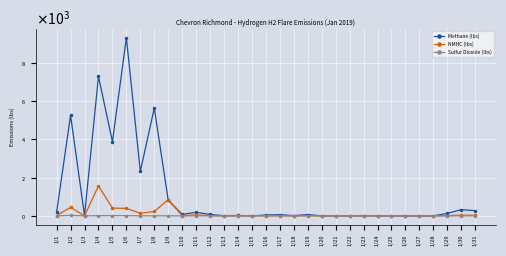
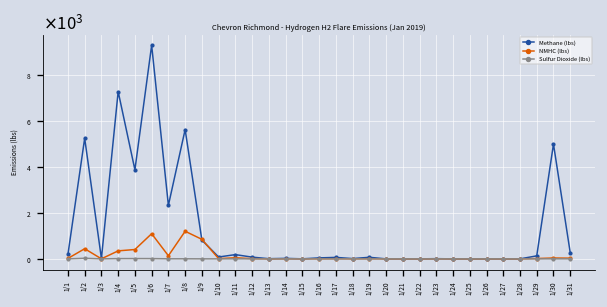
NMHC (lbs), 1/4: 1600 -> 300
NMHC (lbs), 1/6: 400 -> 1100
NMHC (lbs), 1/8: 200 -> 1200
Methane (lbs), 1/30: 300 -> 5000
